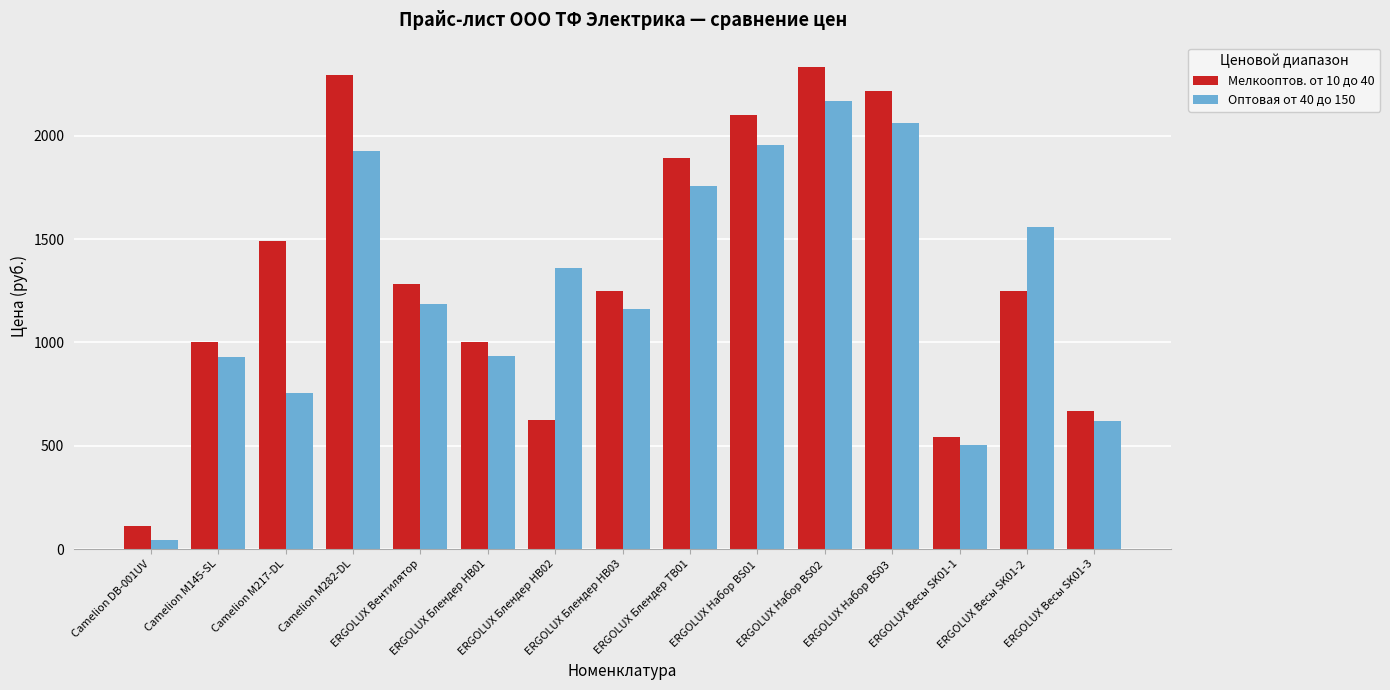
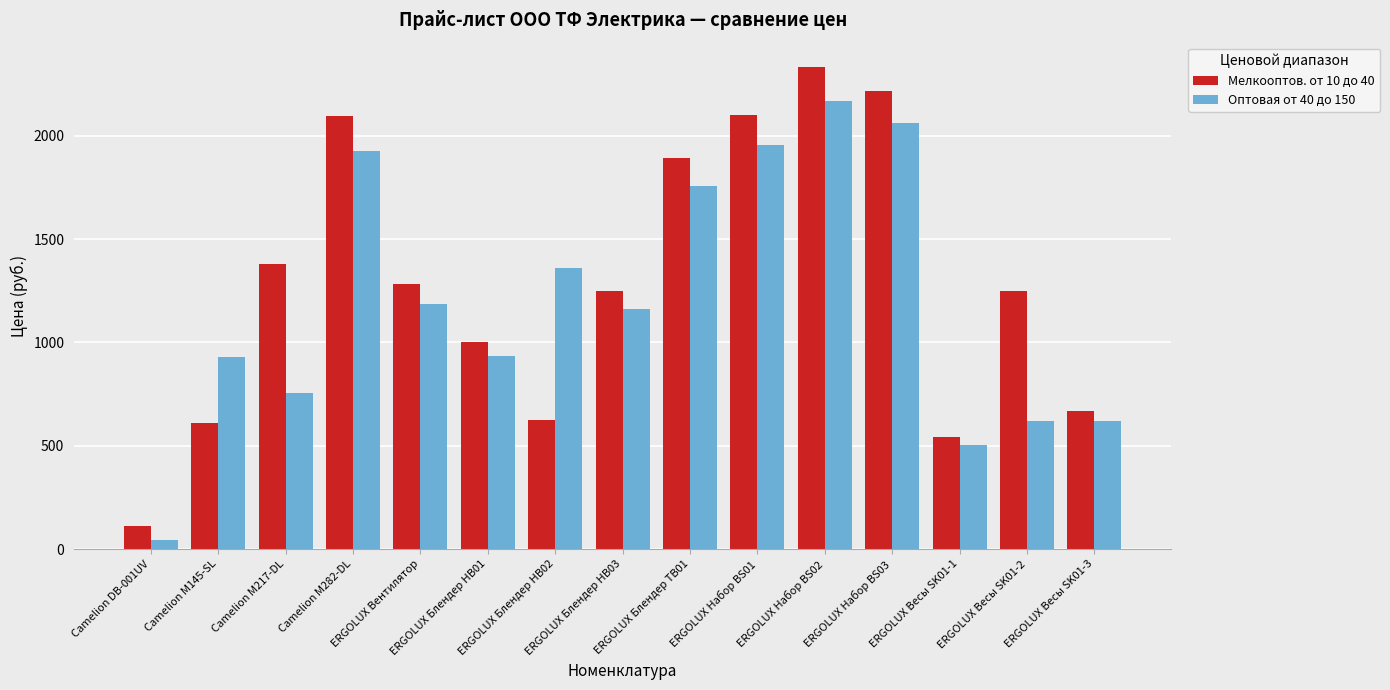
Мелкооптов. от 10 до 40, Camelion M145-SL: 1000 -> 610
Мелкооптов. от 10 до 40, Camelion M217-DL: 1490 -> 1380
Мелкооптов. от 10 до 40, Camelion M282-DL: 2290 -> 2090
Оптовая от 40 до 150, ERGOLUX Весы SK01-2: 1560 -> 620
